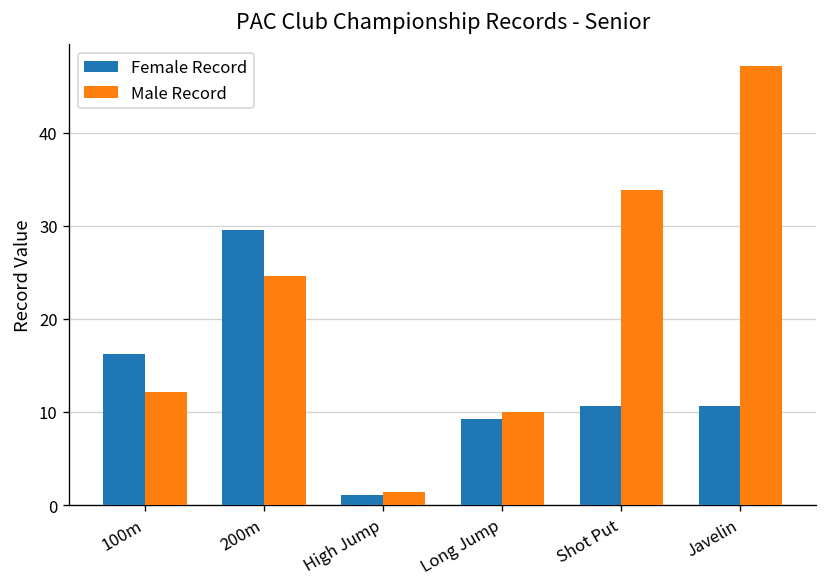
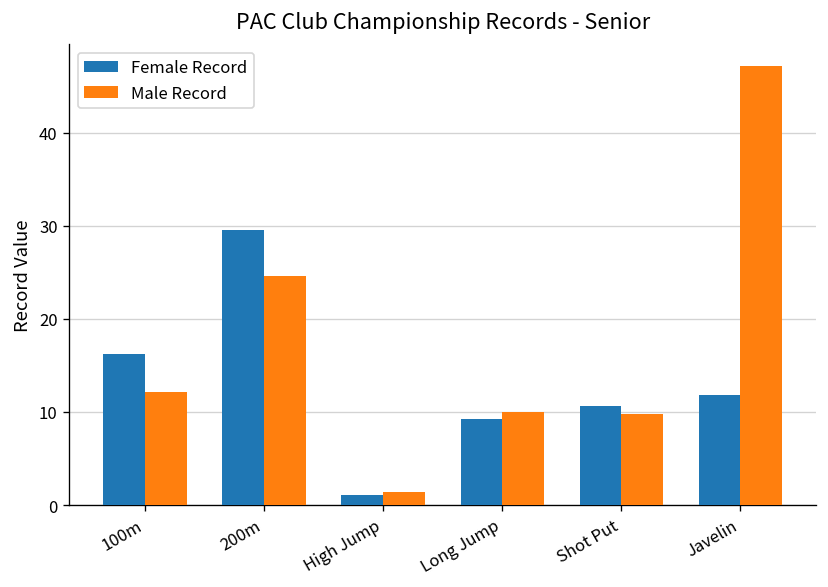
Male Record, Shot Put: 34 -> 10
Female Record, Javelin: 11 -> 12
